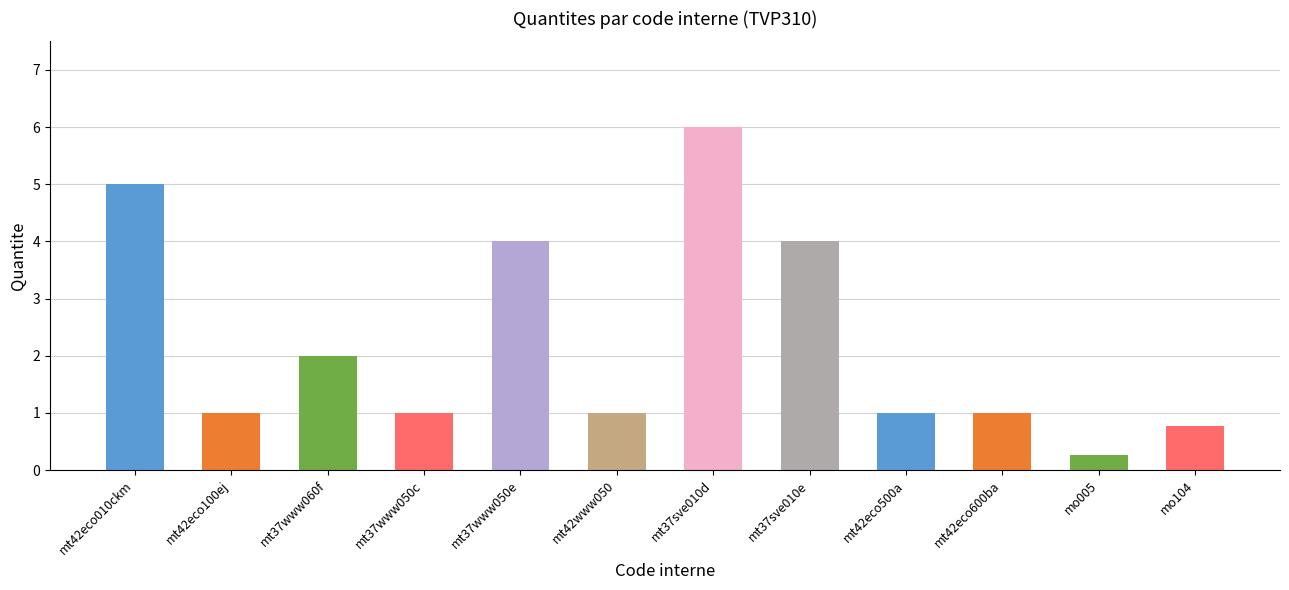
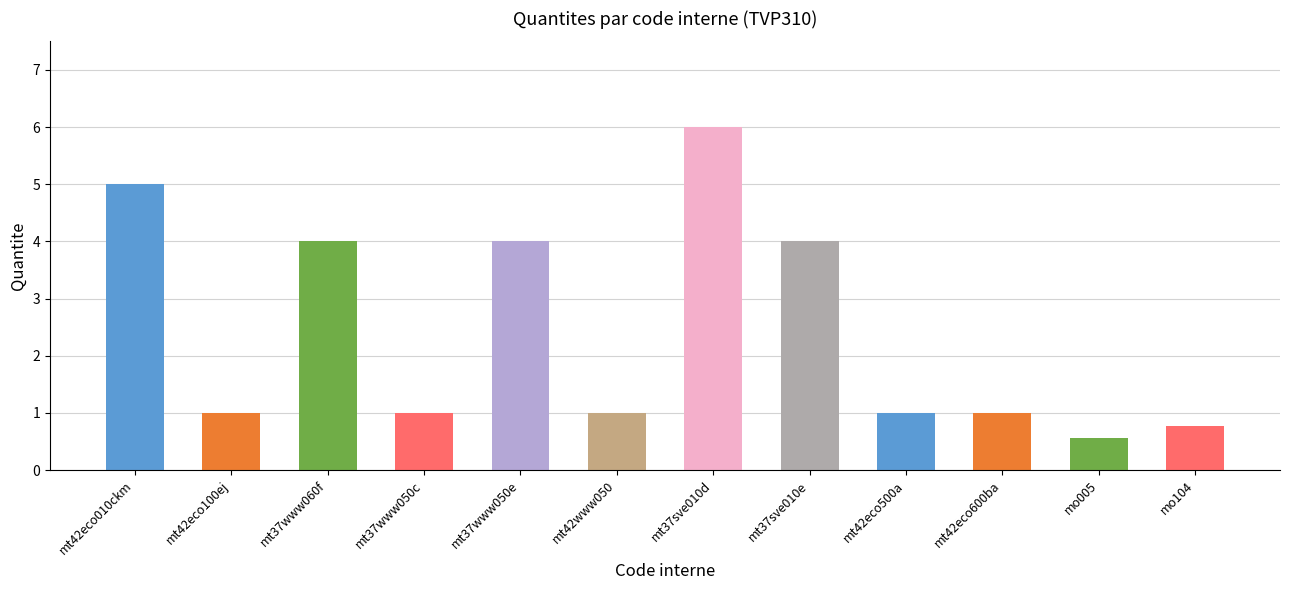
mt37www060f: 2 -> 4
mo005: 0.3 -> 0.6
